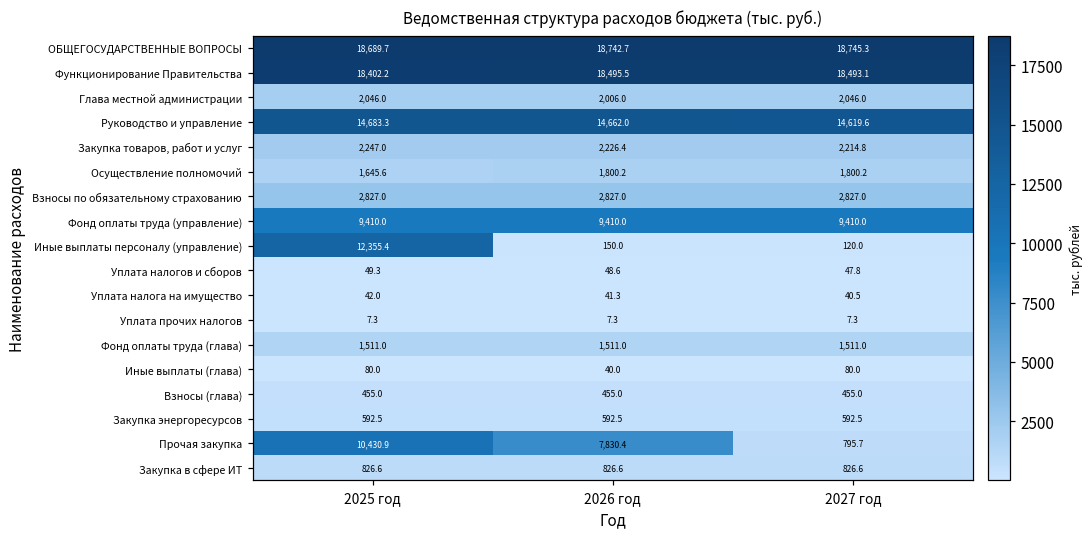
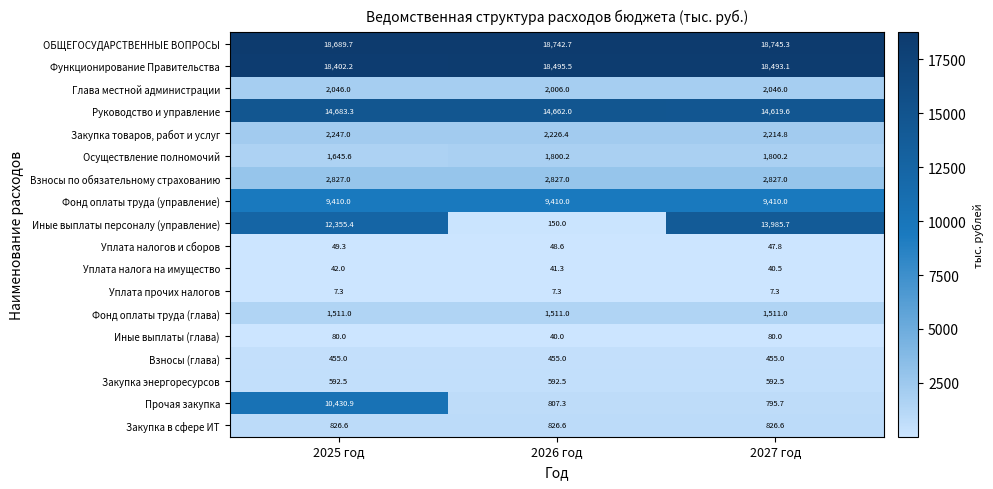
Иные выплаты персоналу (управление), 2027 год: 120.0 -> 13,985.7
Прочая закупка, 2026 год: 7,830.4 -> 807.3
